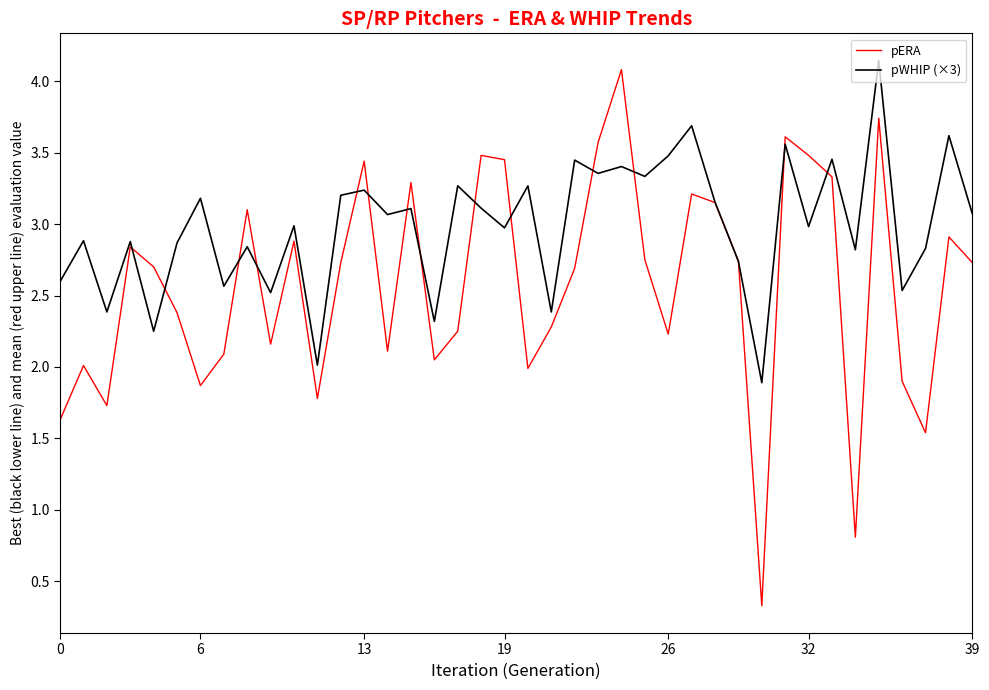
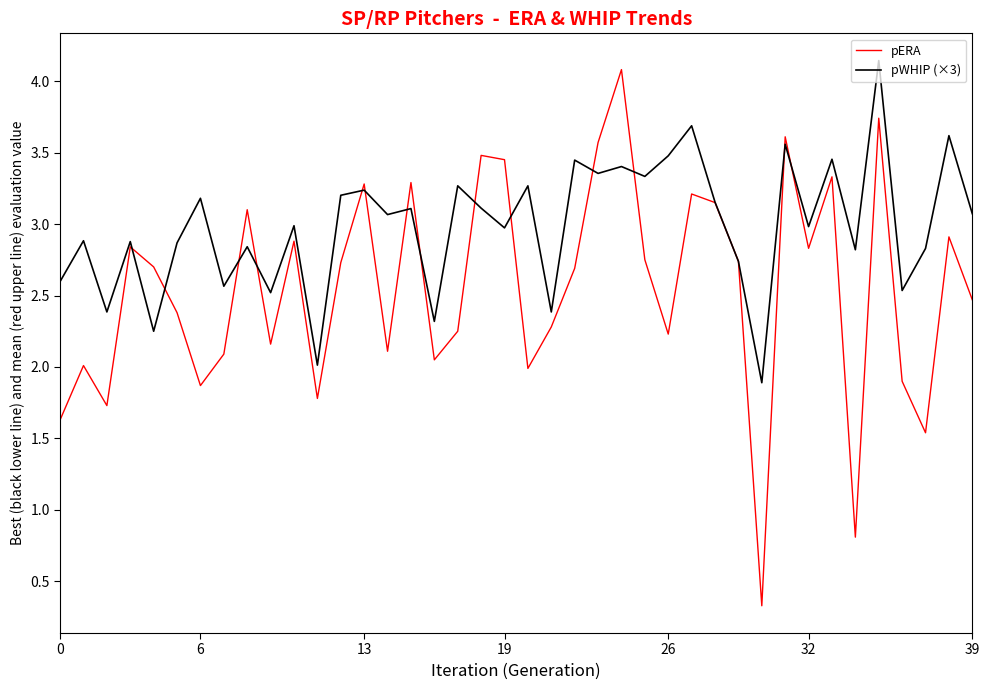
pERA, 13: 3.44 -> 3.28
pERA, 32: 3.48 -> 2.83
pERA, 39: 2.73 -> 2.47
